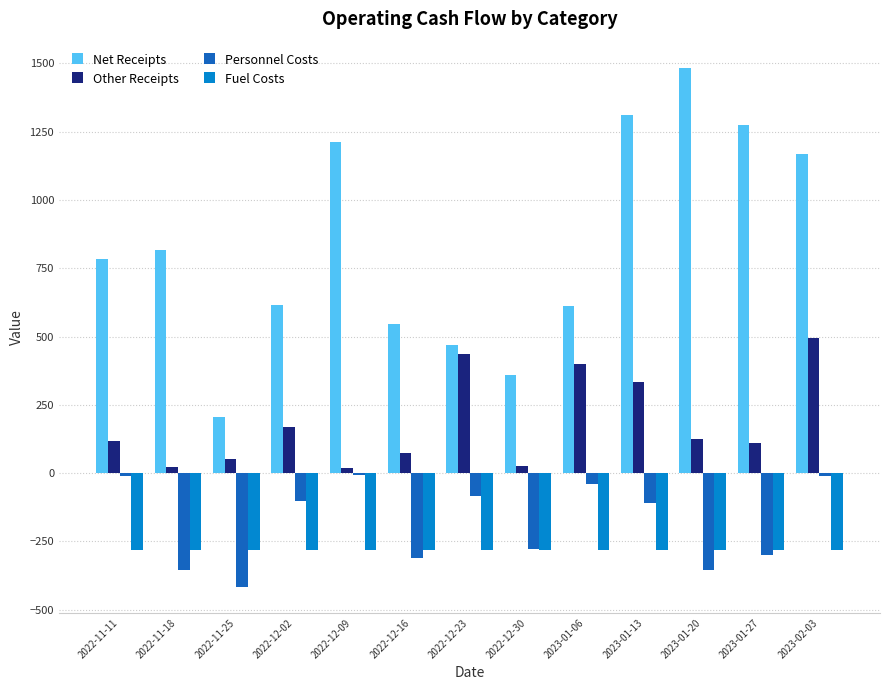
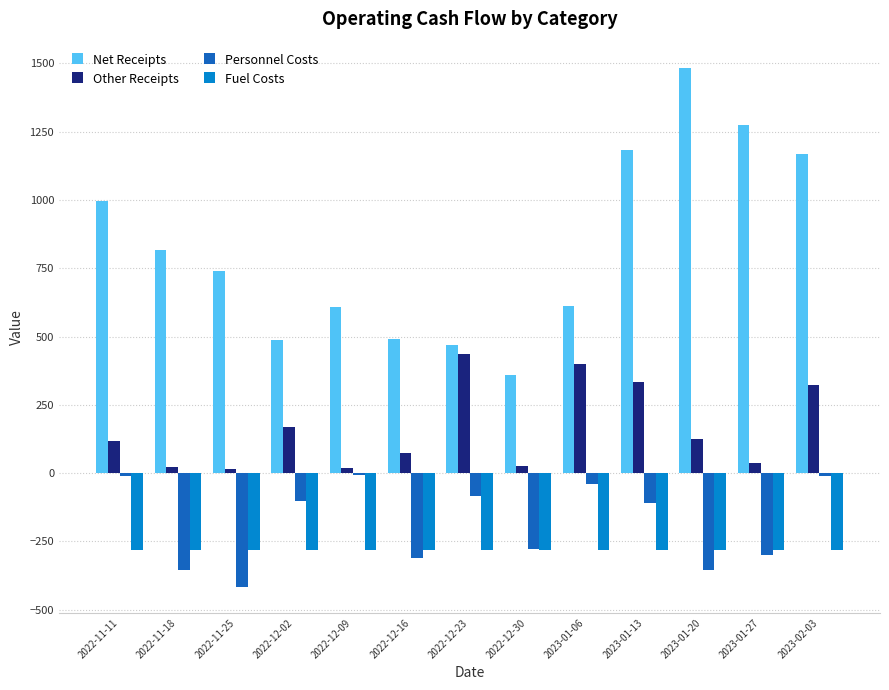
Net Receipts, 2022-11-11: 780 -> 990
Net Receipts, 2022-11-25: 200 -> 740
Other Receipts, 2022-11-25: 50 -> 20
Net Receipts, 2022-12-02: 620 -> 490
Net Receipts, 2022-12-09: 1210 -> 610
Net Receipts, 2022-12-16: 550 -> 490
Net Receipts, 2023-01-13: 1310 -> 1180
Other Receipts, 2023-01-27: 110 -> 40
Other Receipts, 2023-02-03: 500 -> 320
